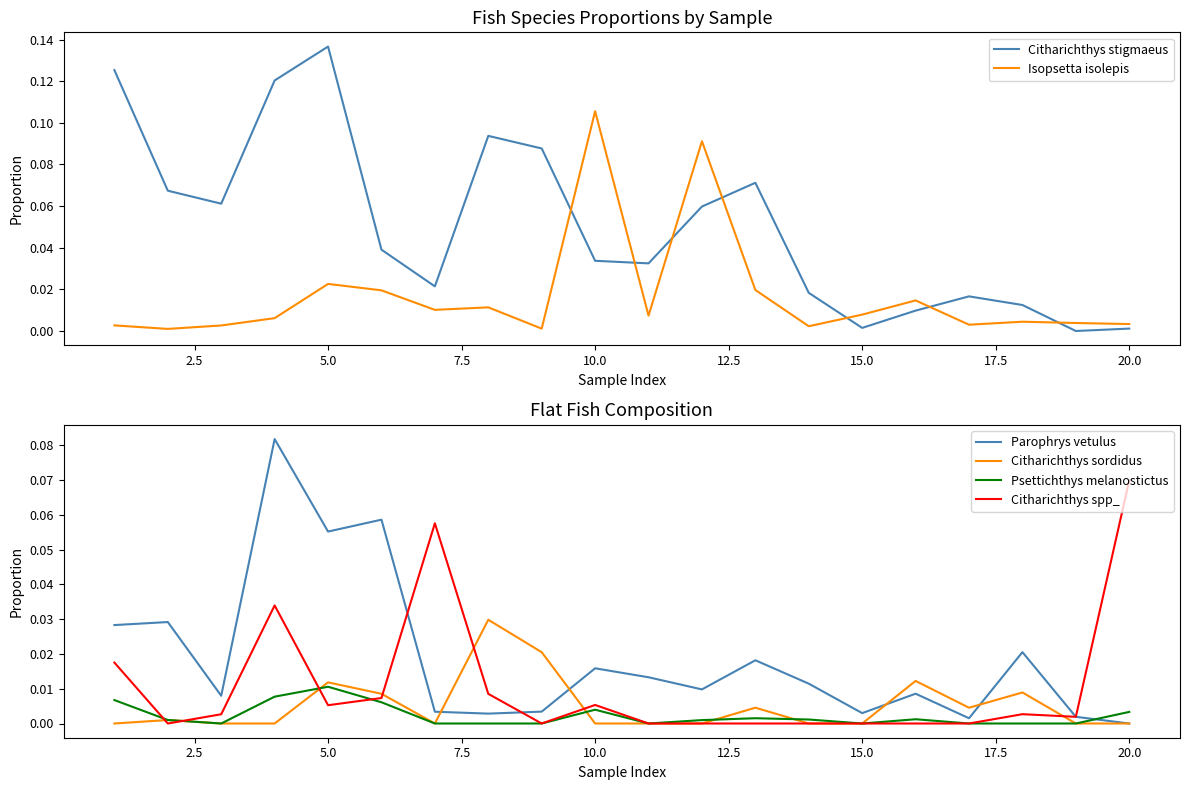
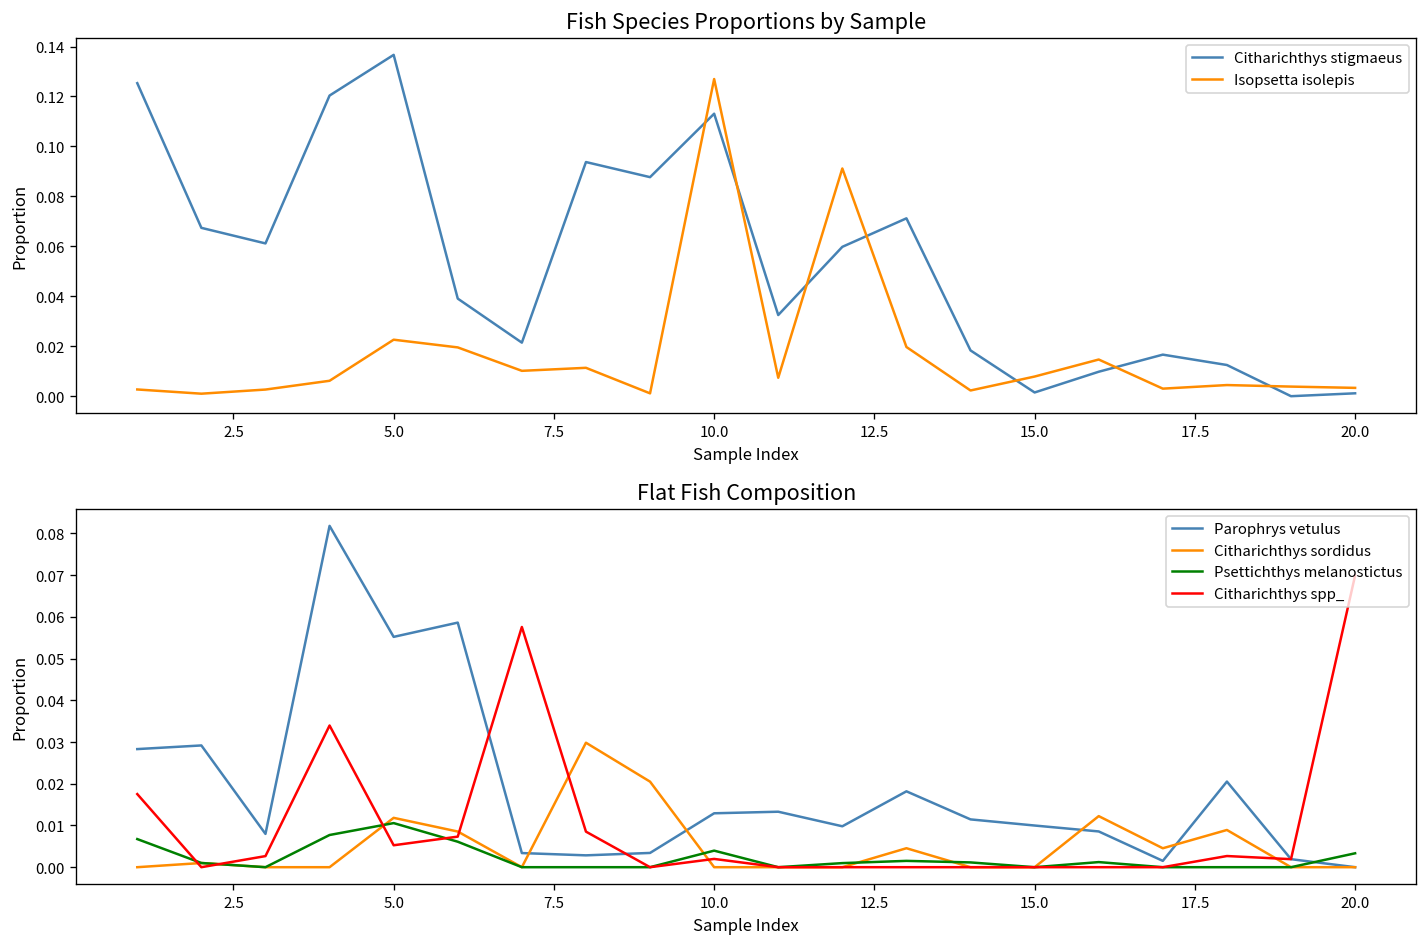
Fish Species Proportions by Sample, Citharichthys stigmaeus, 10.0: 0.034 -> 0.113
Fish Species Proportions by Sample, Isopsetta isolepis, 10.0: 0.106 -> 0.127
Flat Fish Composition, Parophrys vetulus, 10.0: 0.016 -> 0.013
Flat Fish Composition, Citharichthys spp_, 10.0: 0.005 -> 0.002
Flat Fish Composition, Parophrys vetulus, 15.0: 0.003 -> 0.010
